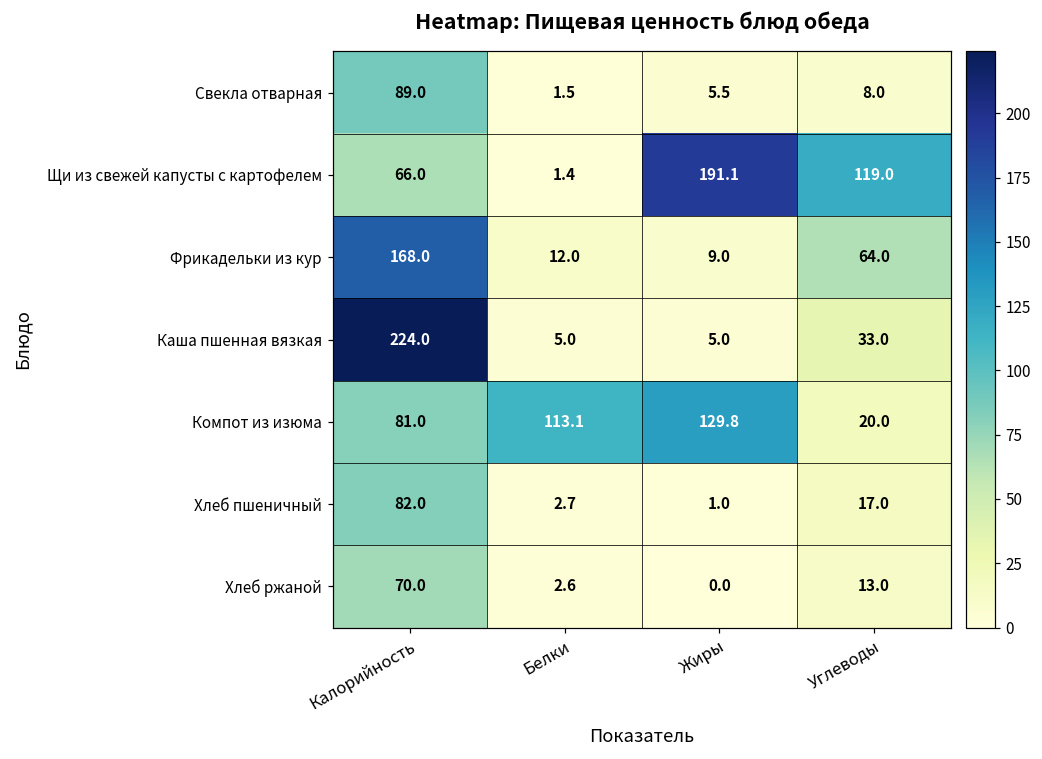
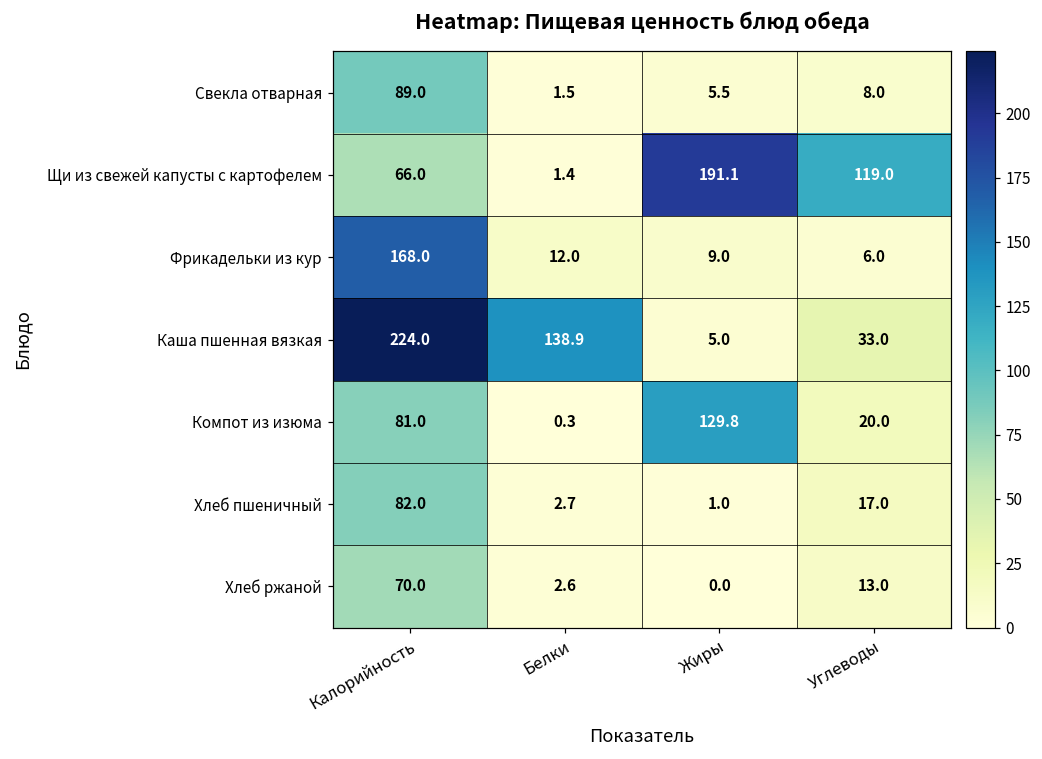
Фрикадельки из кур, Углеводы: 64.0 -> 6.0
Каша пшенная вязкая, Белки: 5.0 -> 138.9
Компот из изюма, Белки: 113.1 -> 0.3
